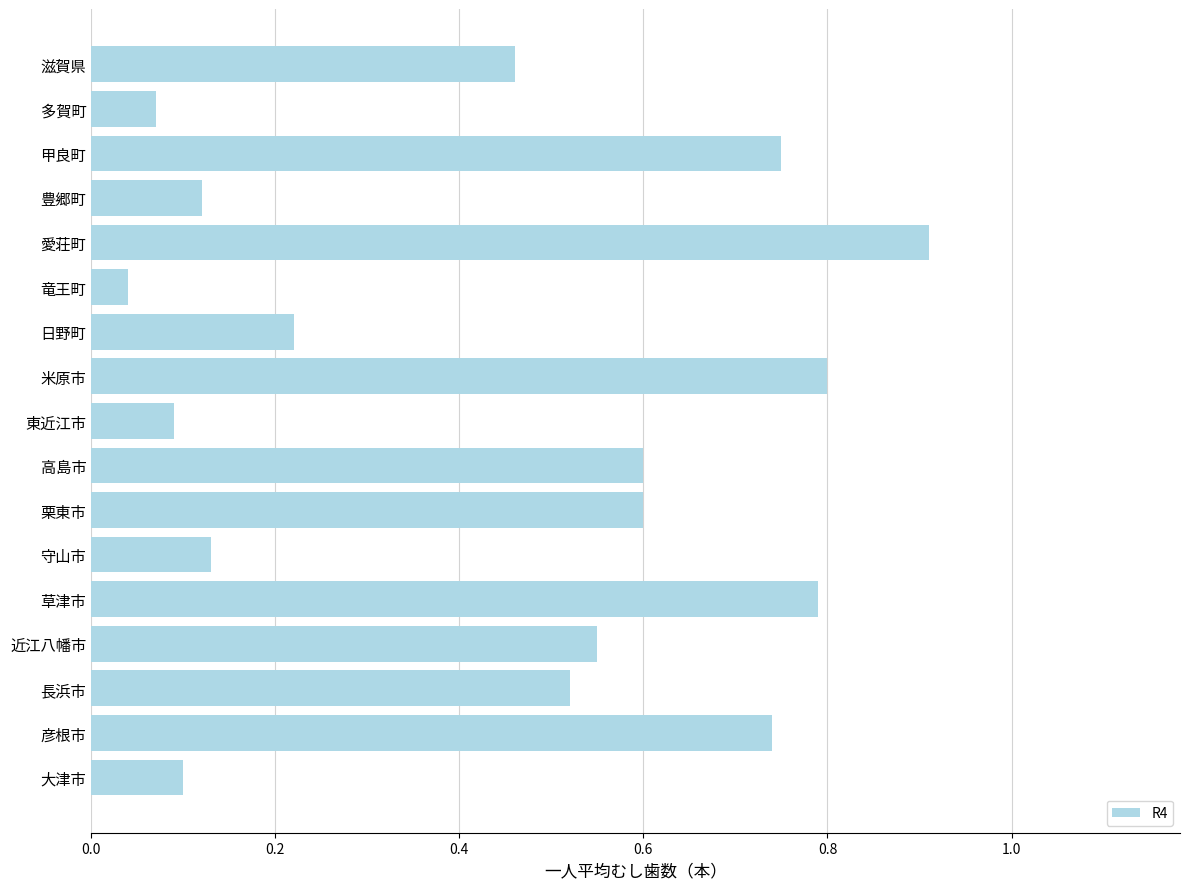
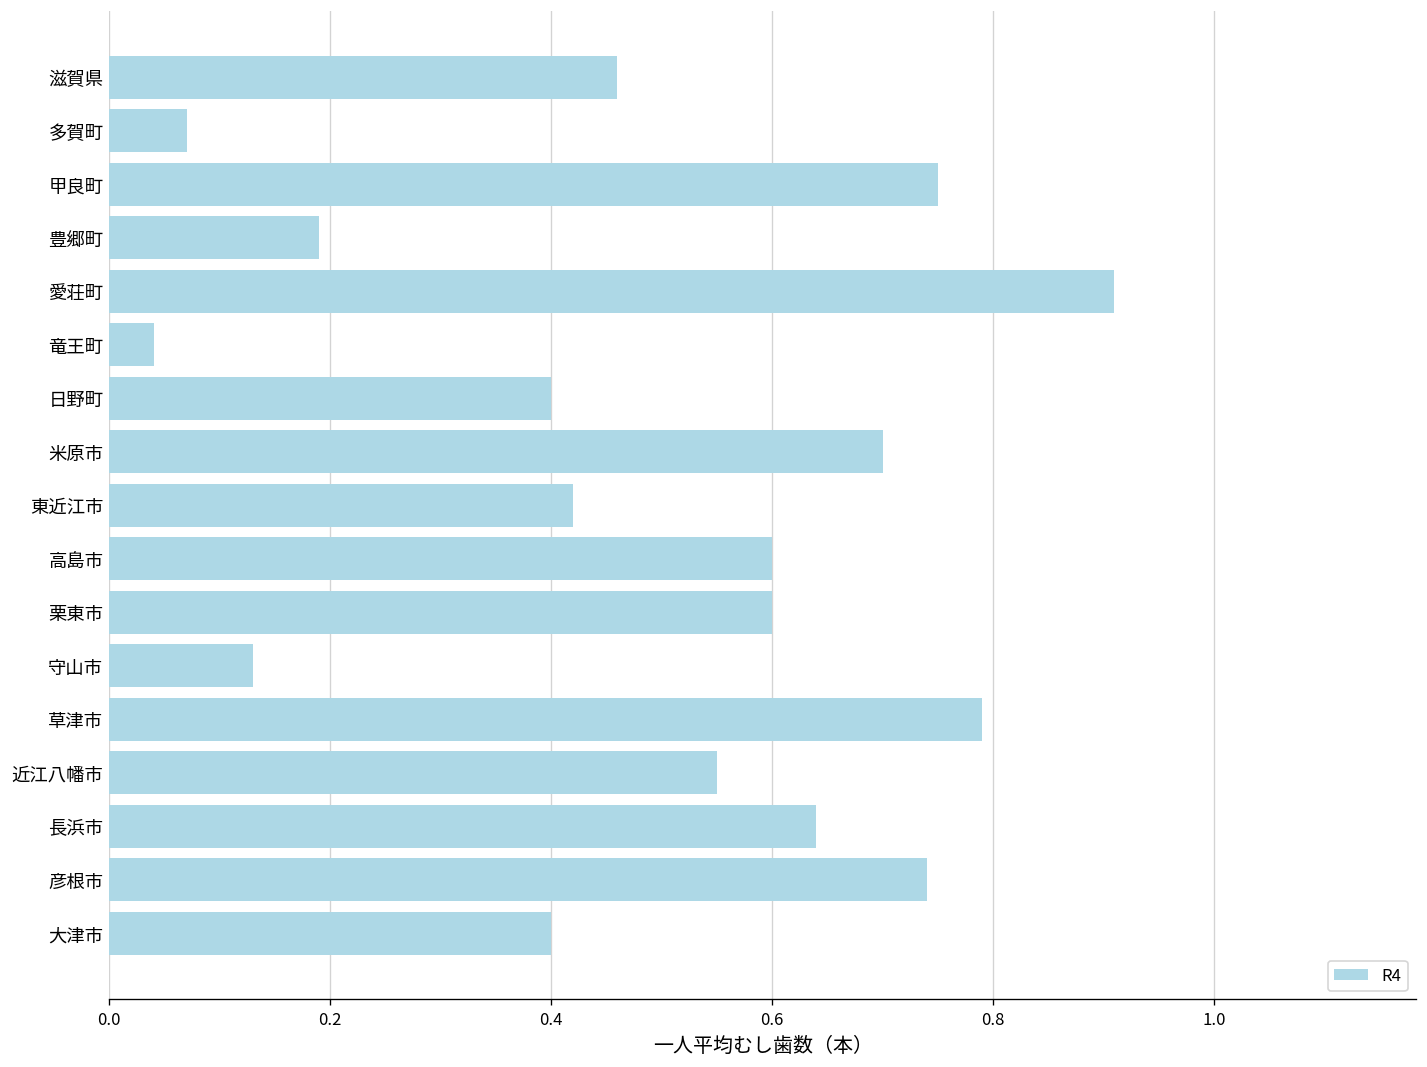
豊郷町: 0.12 -> 0.19
日野町: 0.22 -> 0.40
米原市: 0.8 -> 0.7
東近江市: 0.09 -> 0.42
長浜市: 0.52 -> 0.64
大津市: 0.1 -> 0.4
